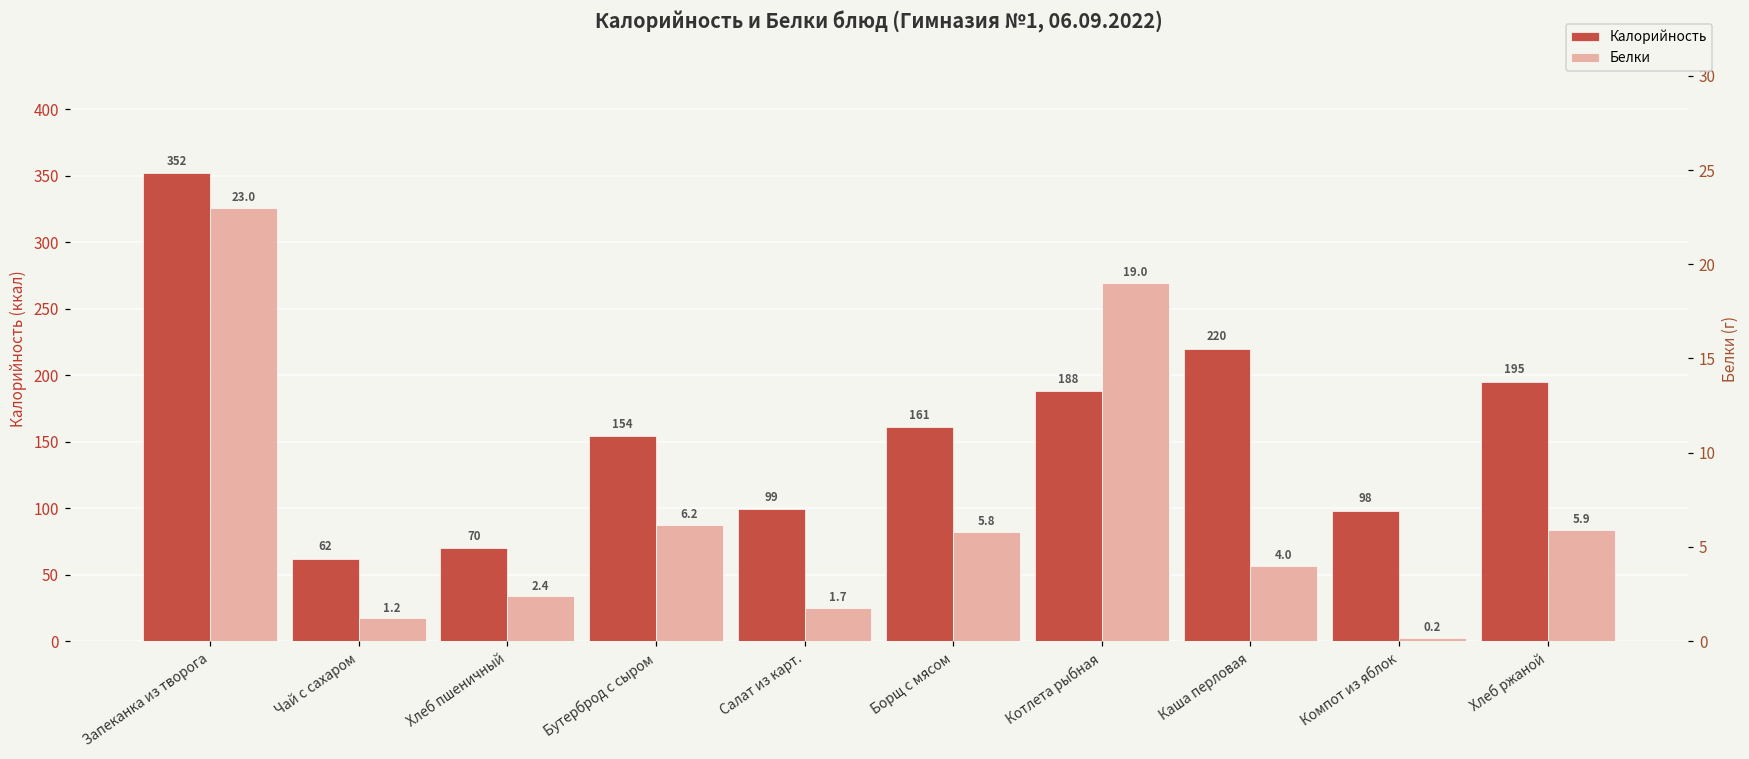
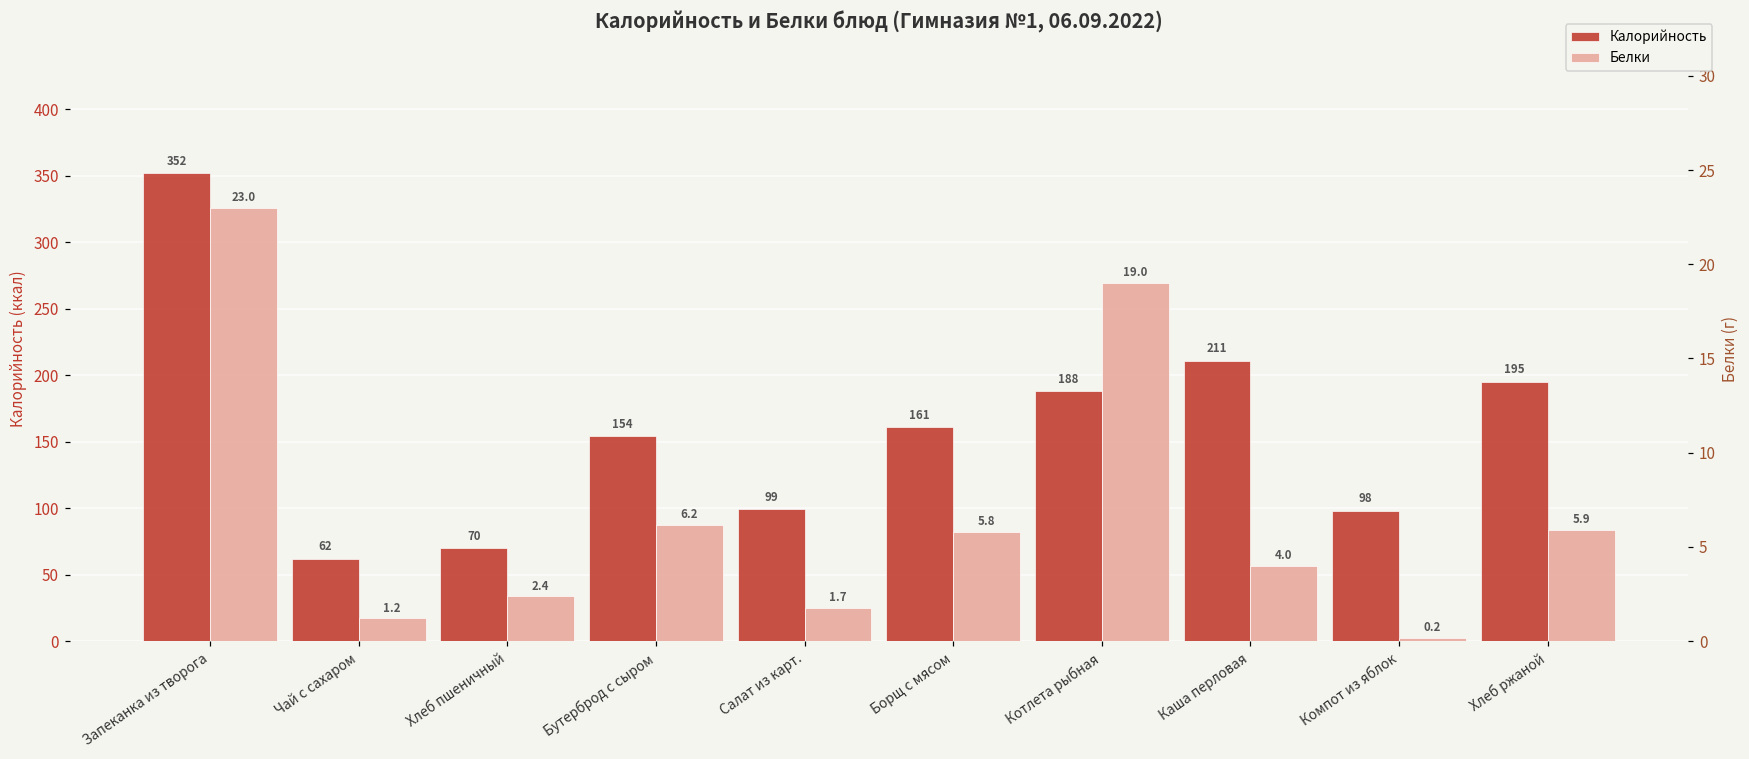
Калорийность, Каша перловая: 220 -> 211
